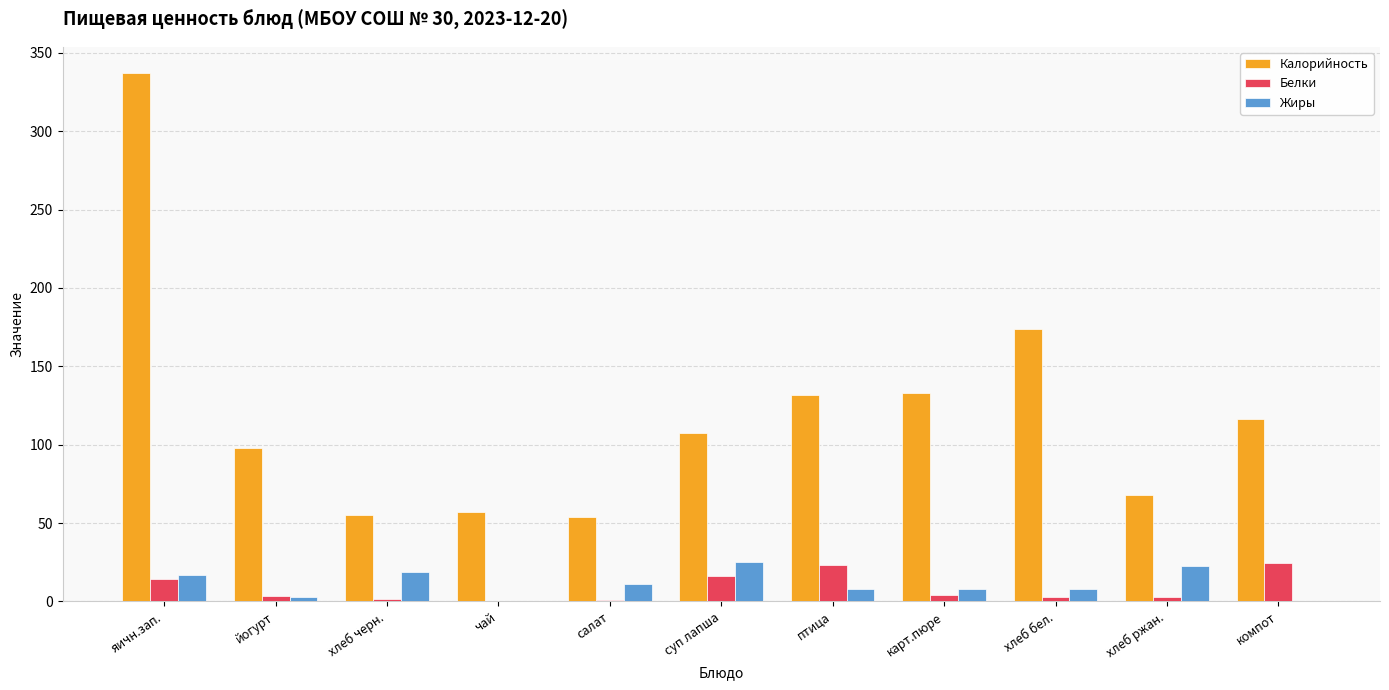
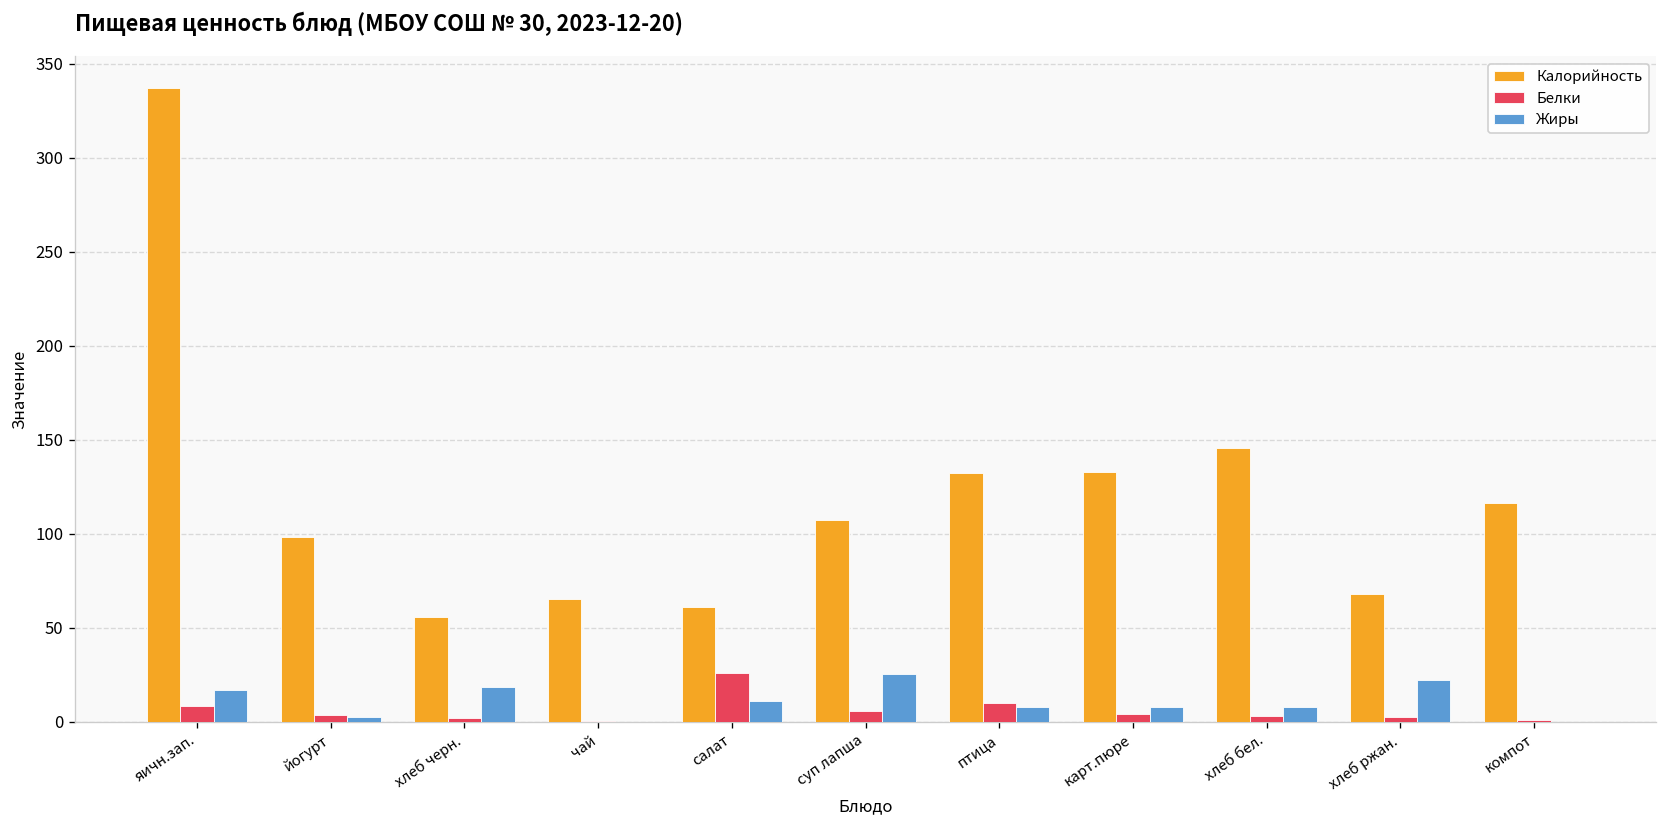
Белки, яичн.зап.: 14 -> 8
Калорийность, чай: 57 -> 65
Калорийность, салат: 54 -> 61
Белки, салат: 1 -> 26
Белки, суп лапша: 16 -> 6
Белки, птица: 23 -> 10
Калорийность, хлеб бел.: 174 -> 146
Белки, компот: 24 -> 1
